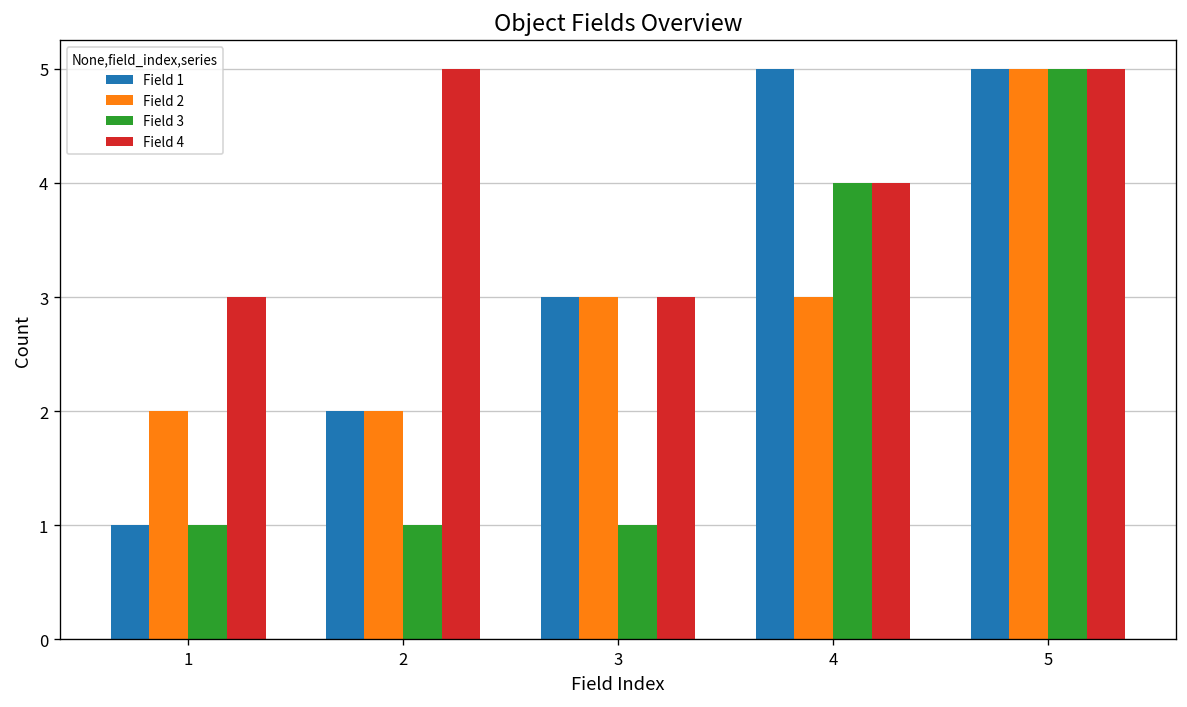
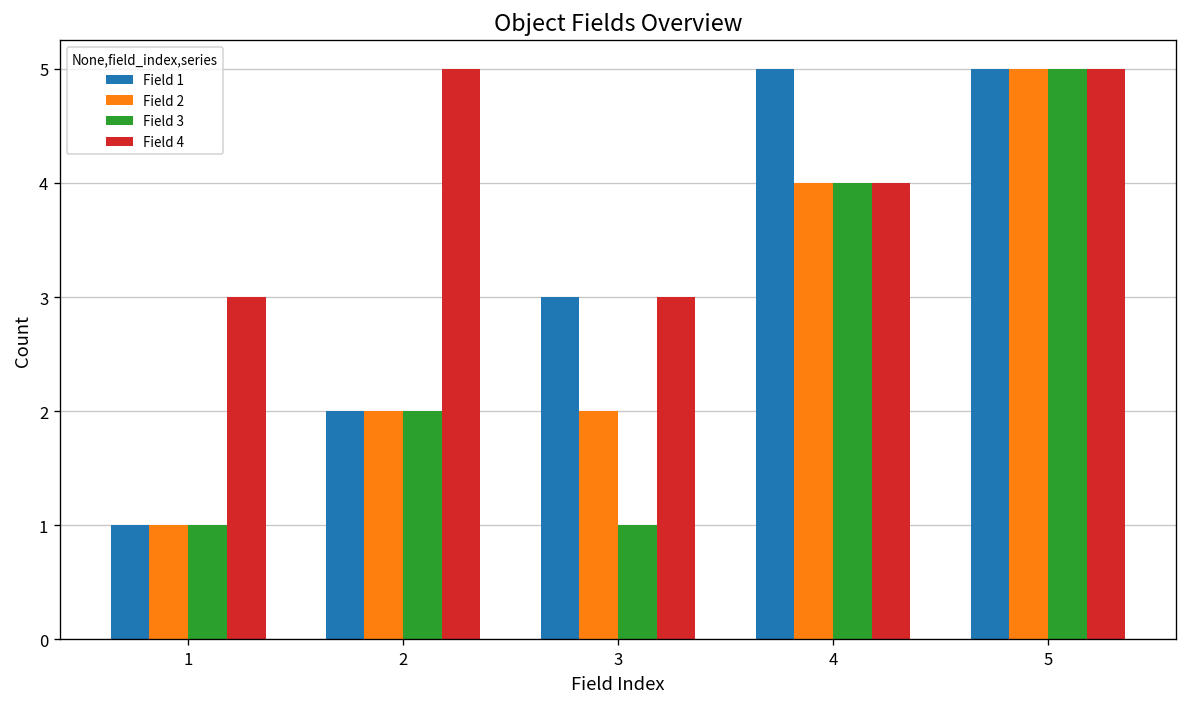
Field 2, 1: 2 -> 1
Field 3, 2: 1 -> 2
Field 2, 3: 3 -> 2
Field 2, 4: 3 -> 4
